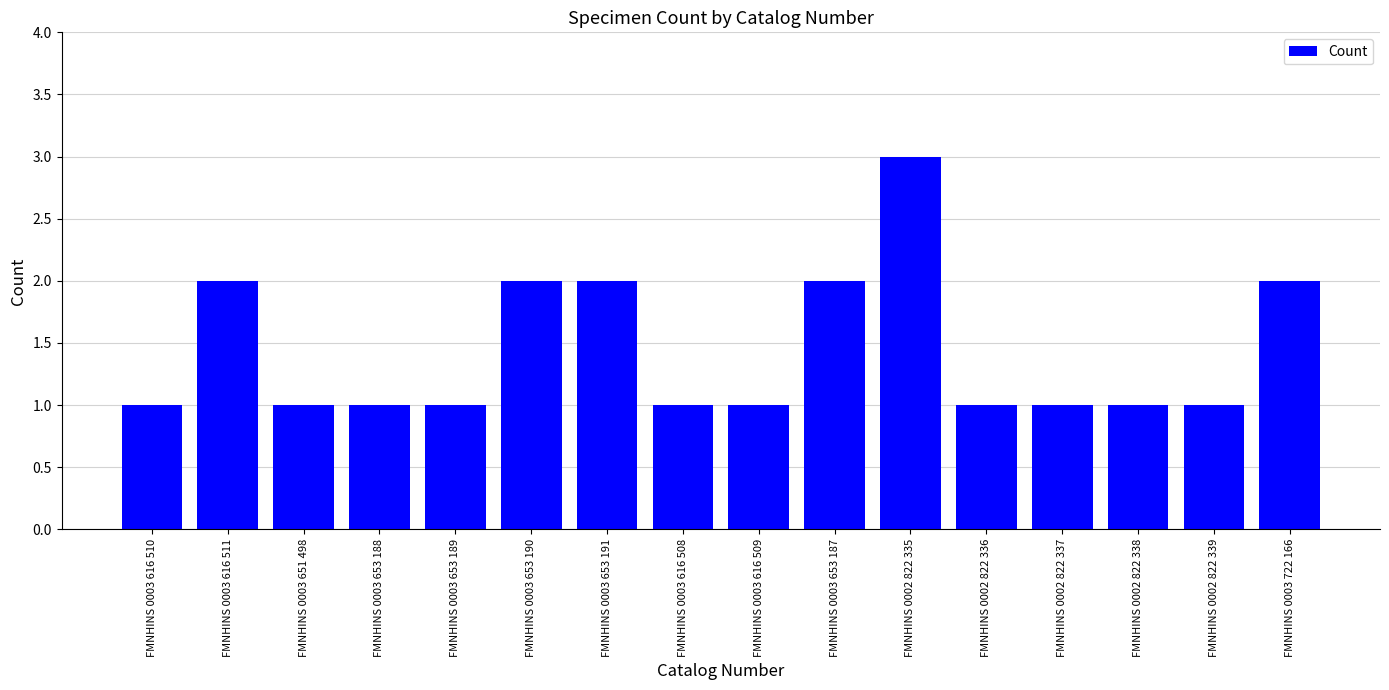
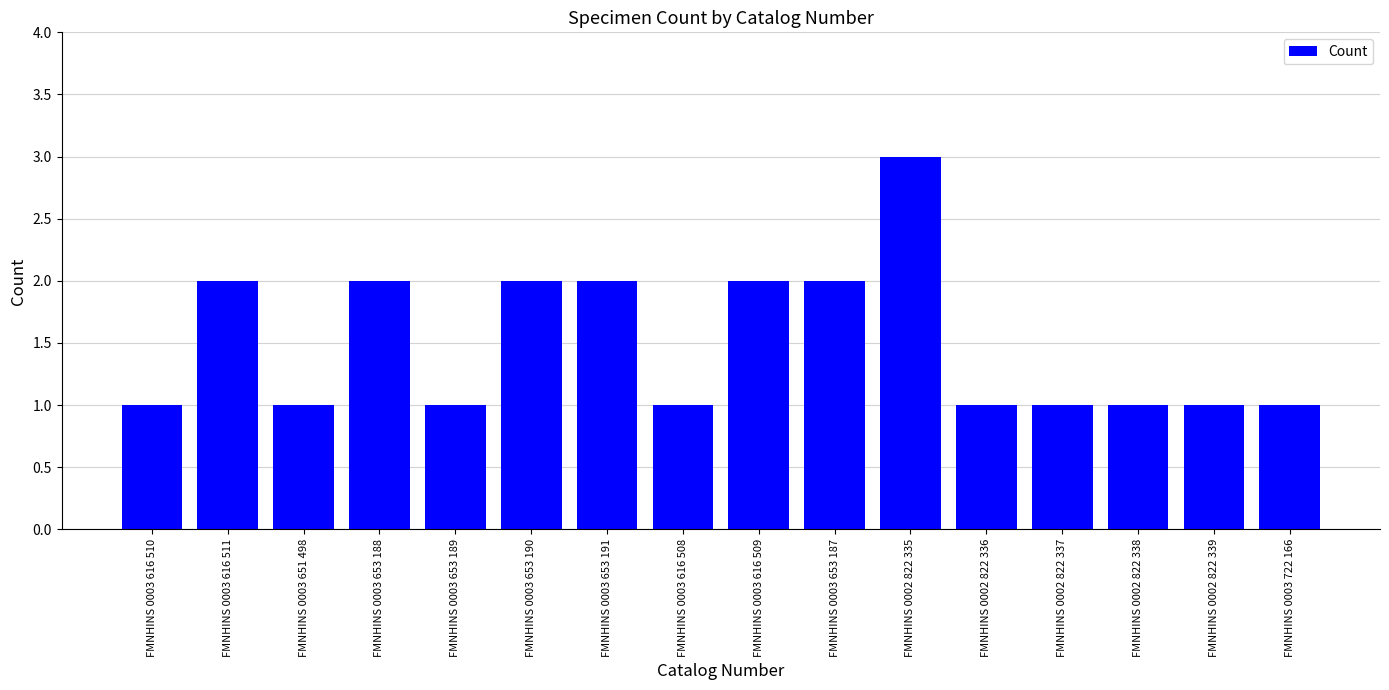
FMNHINS 0003 653 188: 1 -> 2
FMNHINS 0003 616 509: 1 -> 2
FMNHINS 0003 722 166: 2 -> 1
